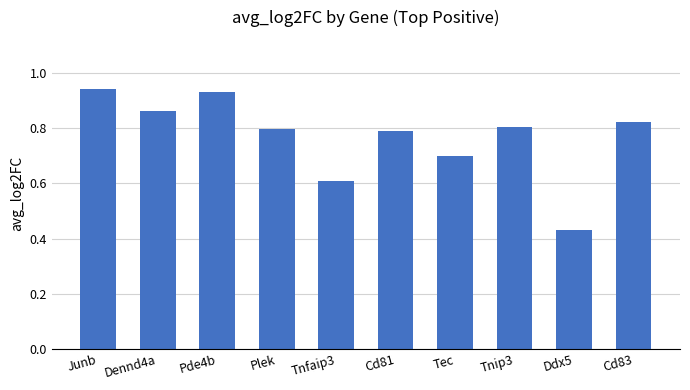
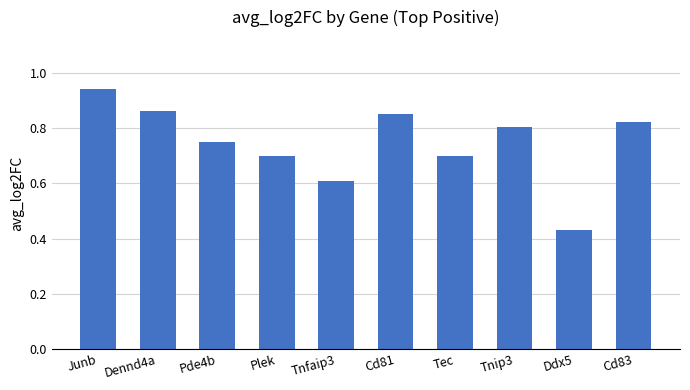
Pde4b: 0.93 -> 0.75
Plek: 0.80 -> 0.70
Cd81: 0.79 -> 0.85
